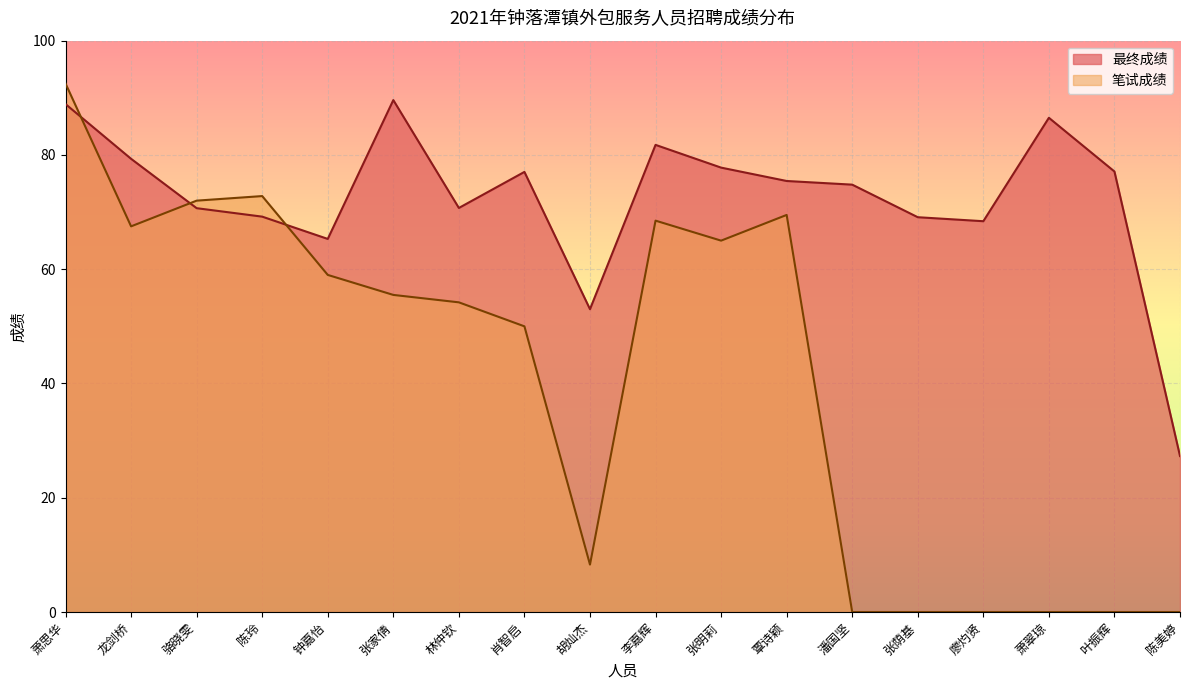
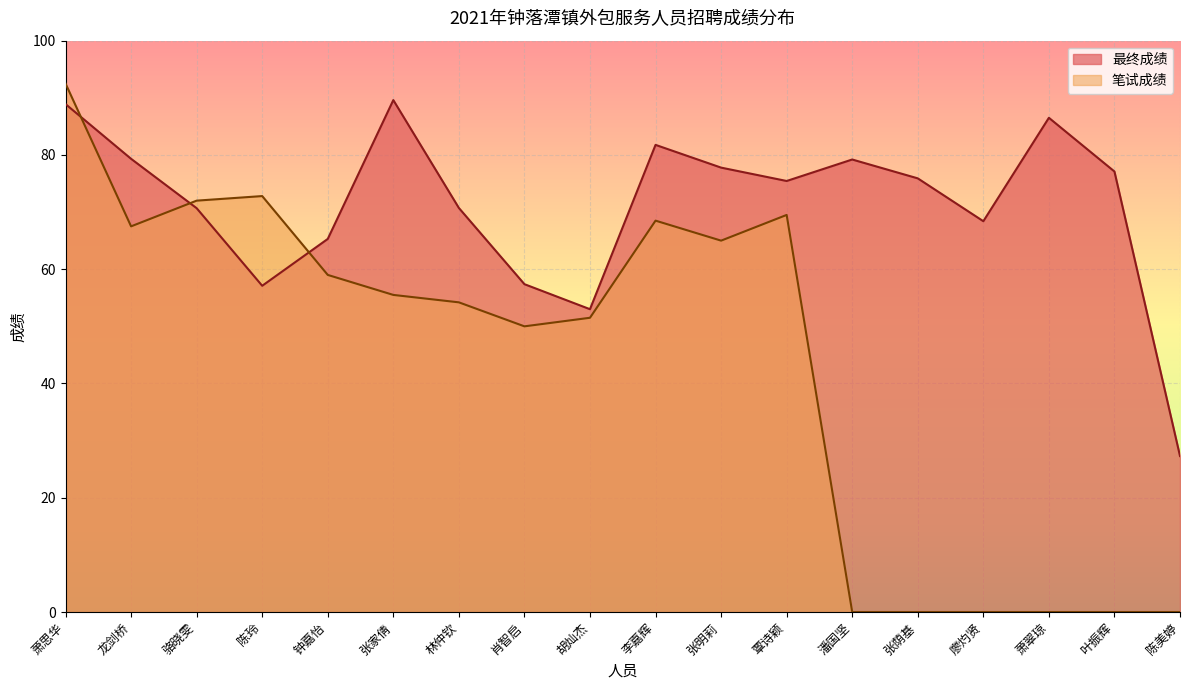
最终成绩, 陈玲: 69 -> 57
最终成绩, 肖智启: 77 -> 57
笔试成绩, 胡灿杰: 8 -> 52
最终成绩, 潘国坚: 75 -> 79
最终成绩, 张荫基: 69 -> 76
